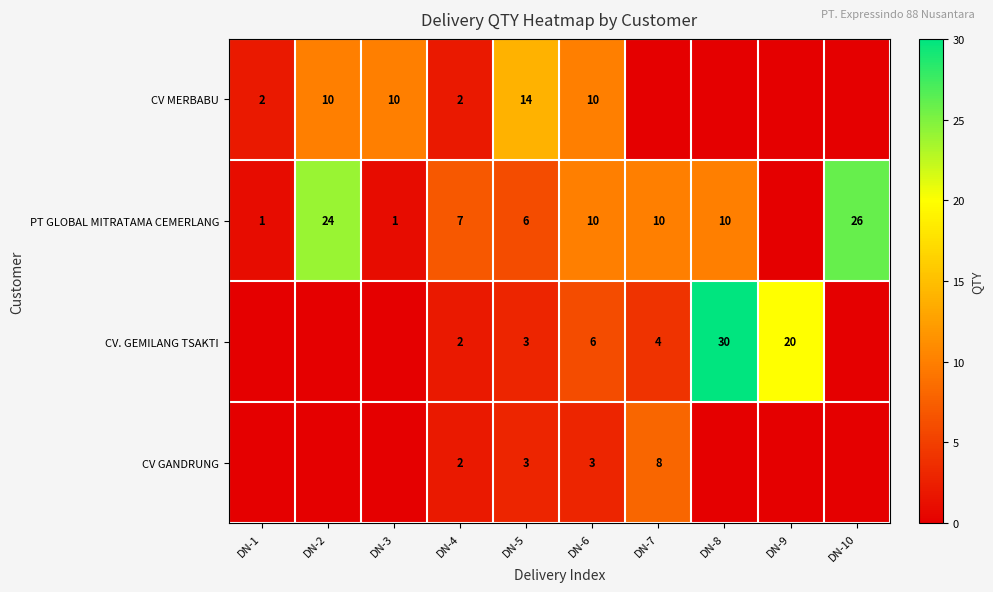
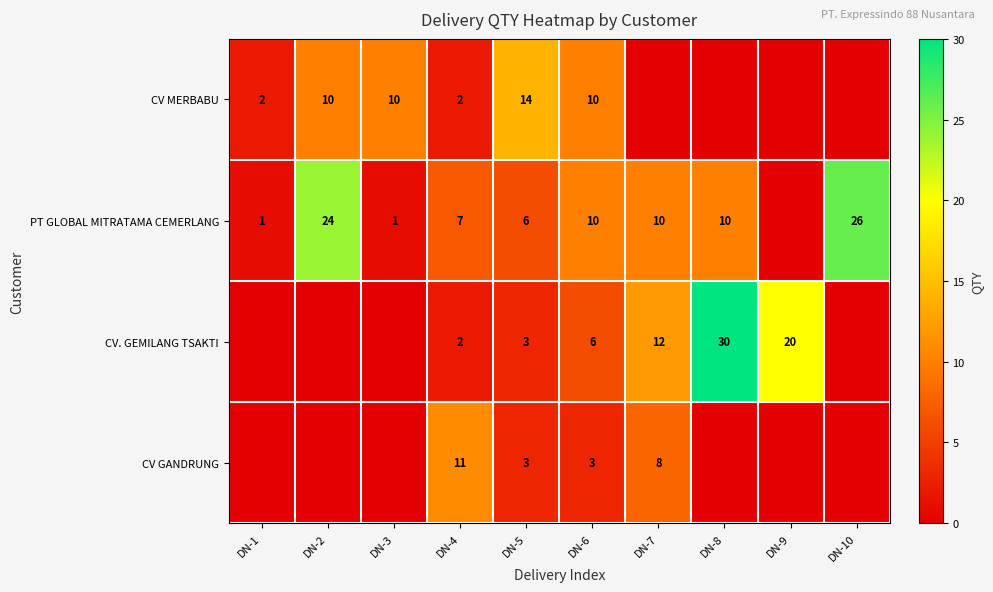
CV. GEMILANG TSAKTI, DN-7: 4 -> 12
CV GANDRUNG, DN-4: 2 -> 11
